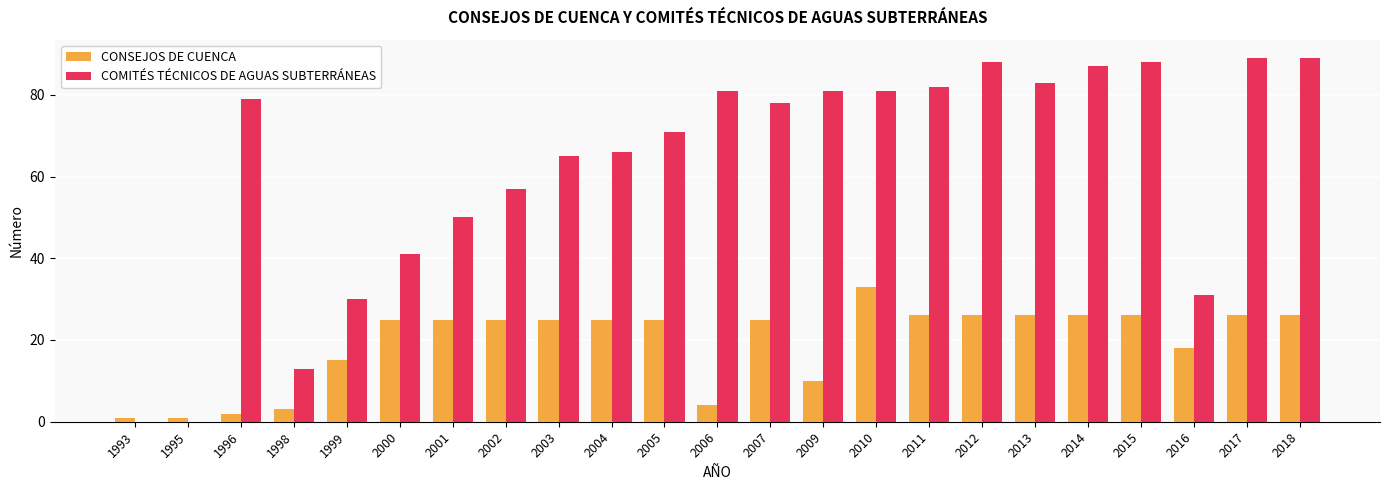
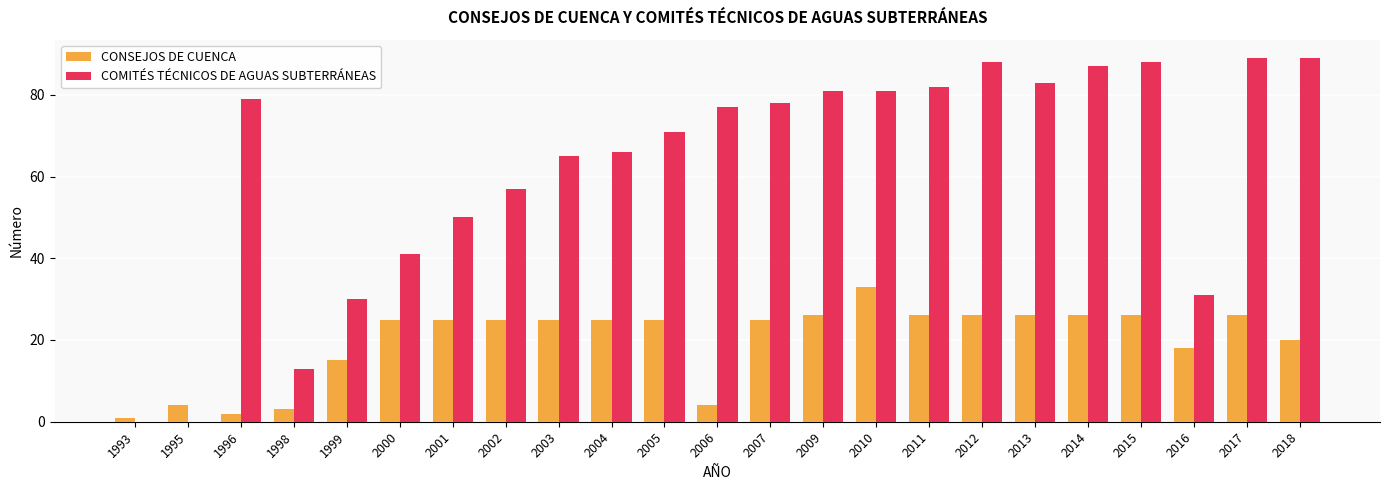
CONSEJOS DE CUENCA, 1995: 1 -> 4
COMITÉS TÉCNICOS DE AGUAS SUBTERRÁNEAS, 2006: 81 -> 77
CONSEJOS DE CUENCA, 2009: 10 -> 26
CONSEJOS DE CUENCA, 2018: 26 -> 20
